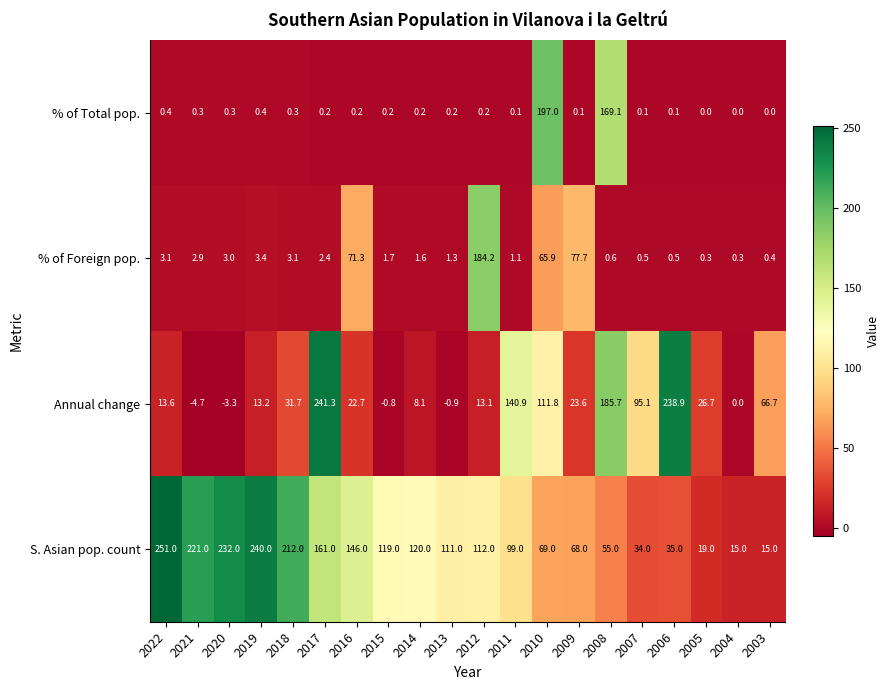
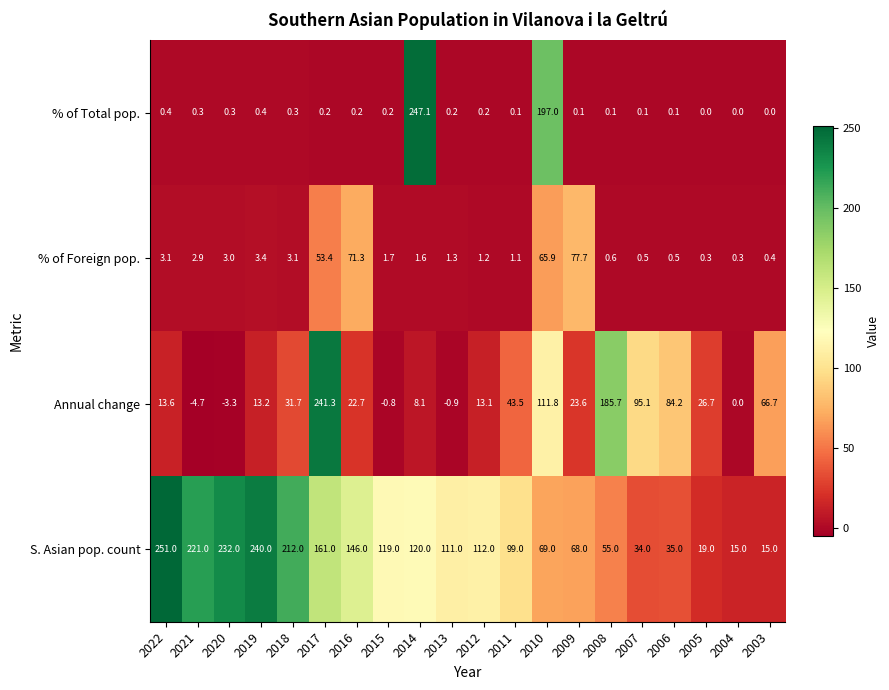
% of Total pop., 2014: 0.2 -> 247.1
% of Total pop., 2008: 169.1 -> 0.1
% of Foreign pop., 2017: 2.4 -> 53.4
% of Foreign pop., 2012: 184.2 -> 1.2
Annual change, 2011: 140.9 -> 43.5
Annual change, 2006: 238.9 -> 84.2
